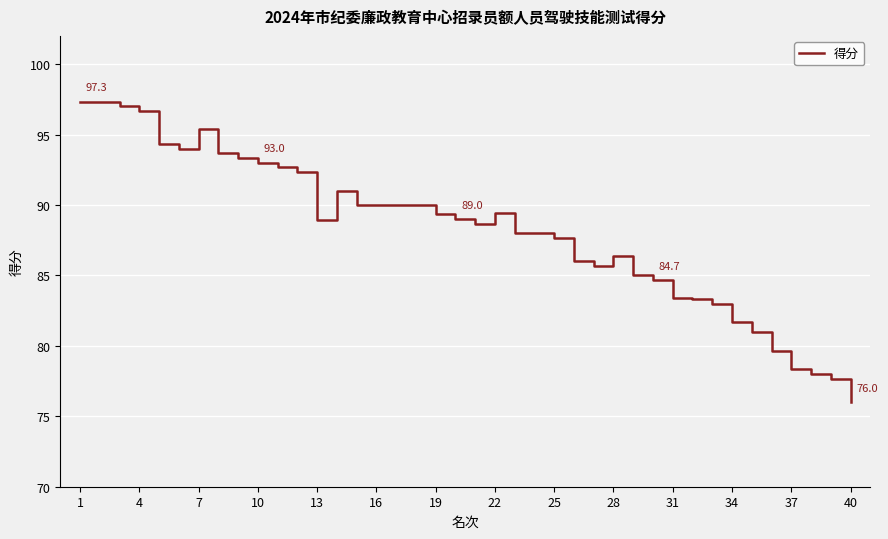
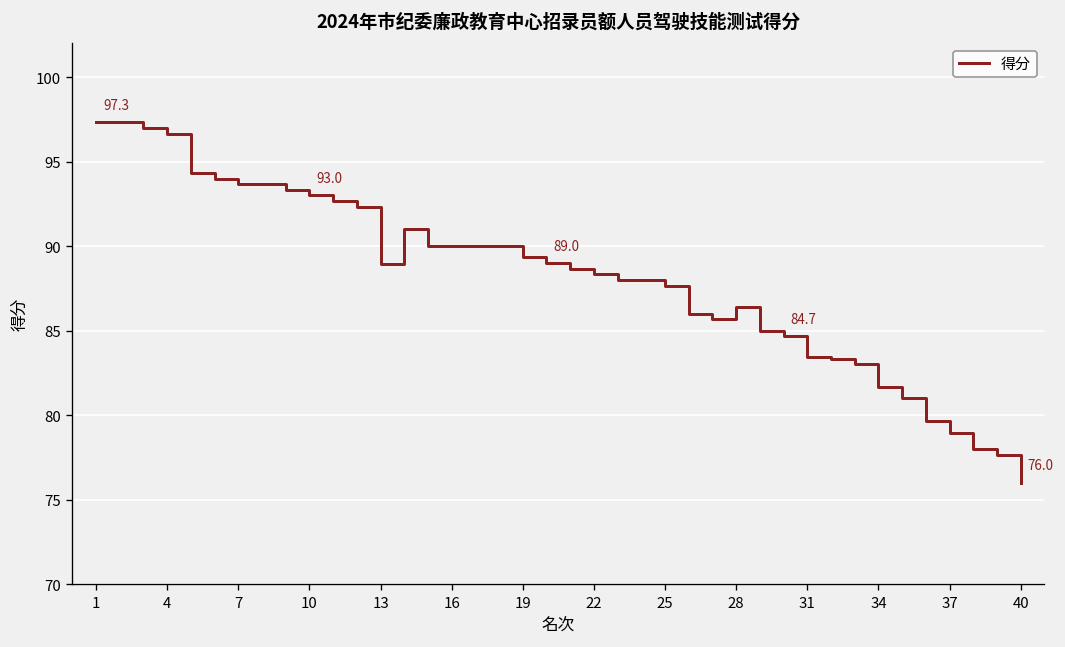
7: 95.4 -> 93.7
22: 89.4 -> 88.3
37: 78.3 -> 79.0
